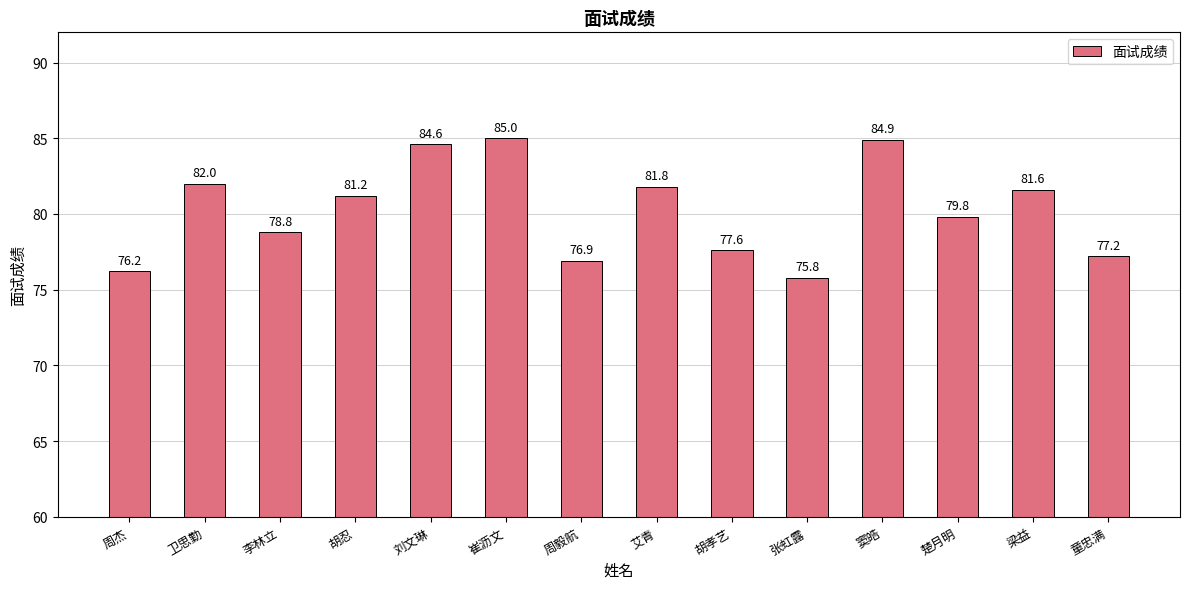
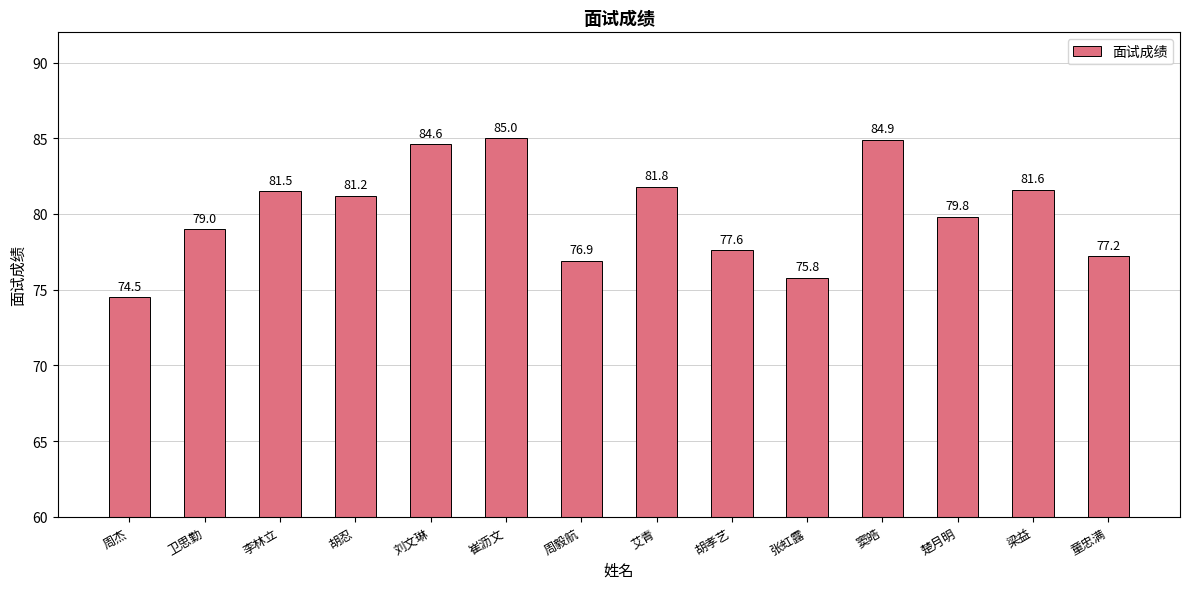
周杰: 76.2 -> 74.5
卫思勤: 82.0 -> 79.0
李林立: 78.8 -> 81.5
